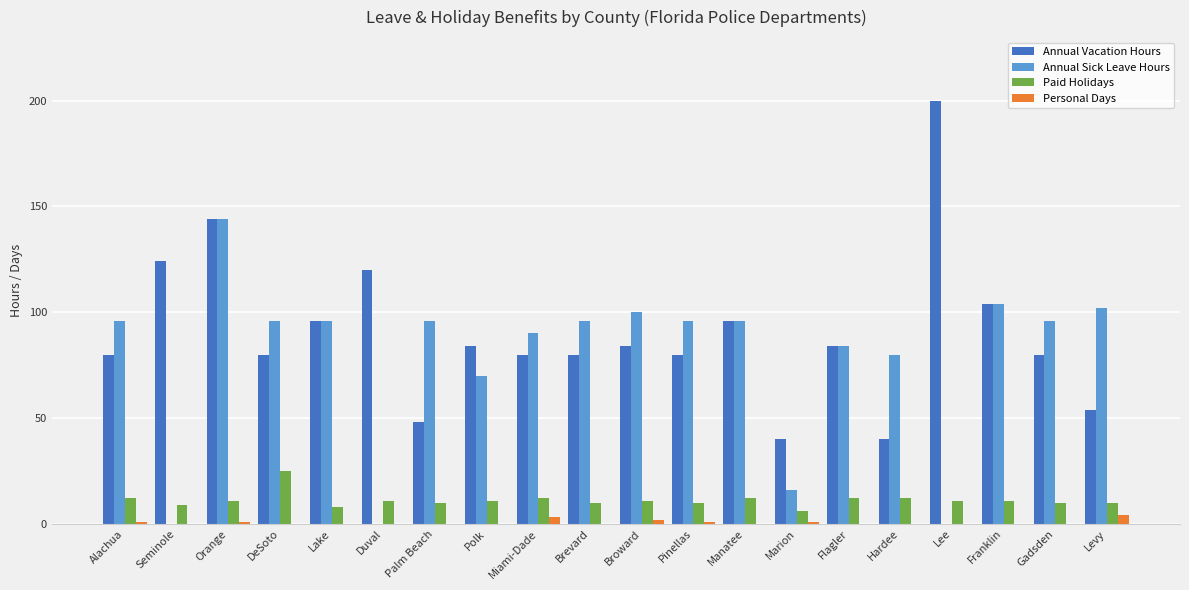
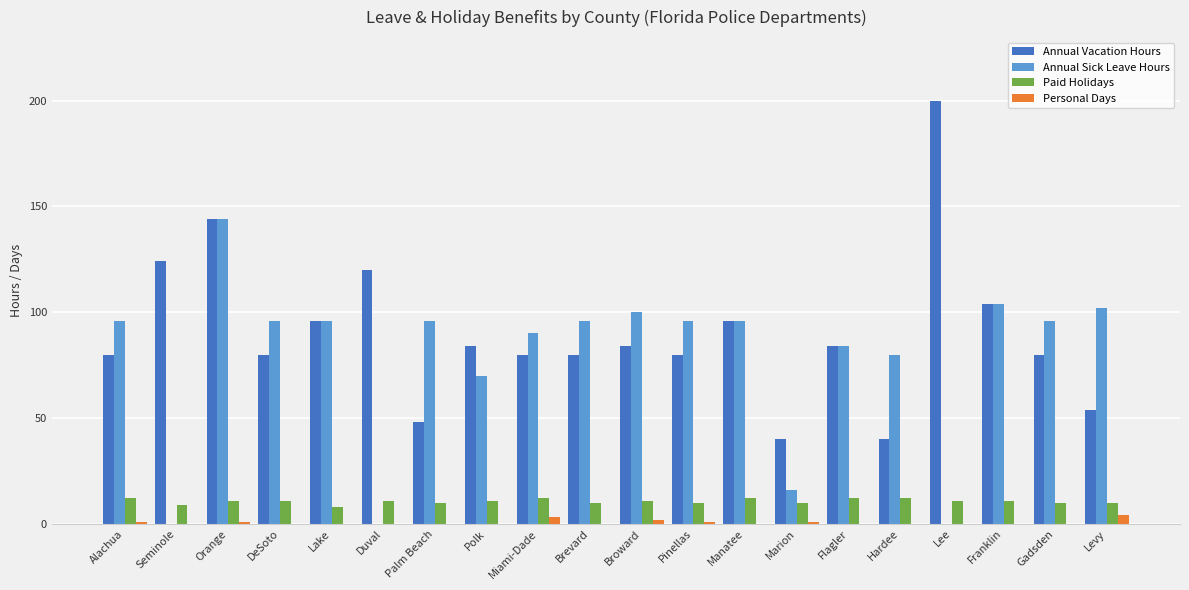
Paid Holidays, DeSoto: 25 -> 11
Paid Holidays, Marion: 6 -> 10
